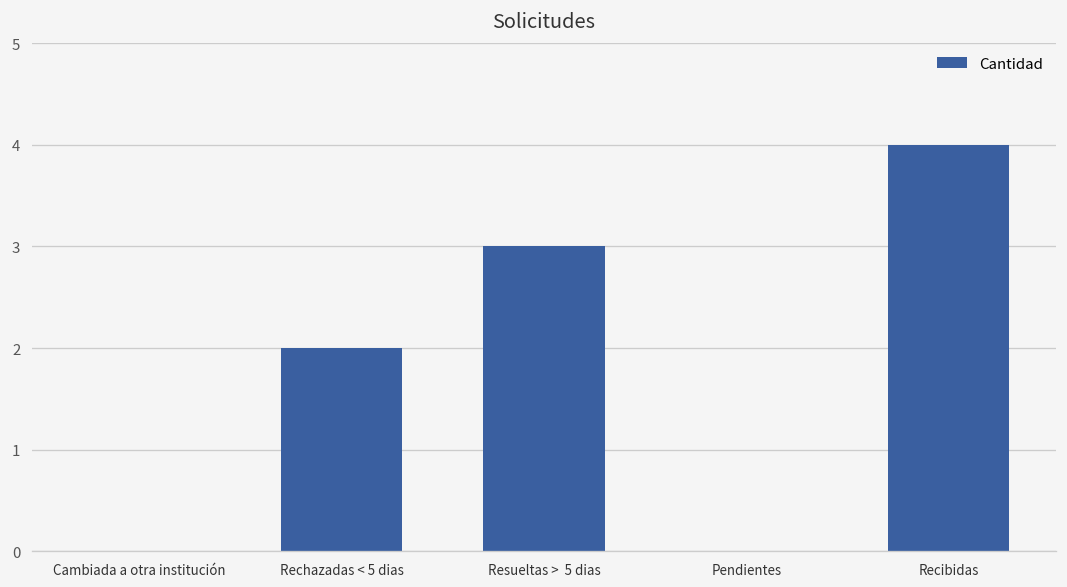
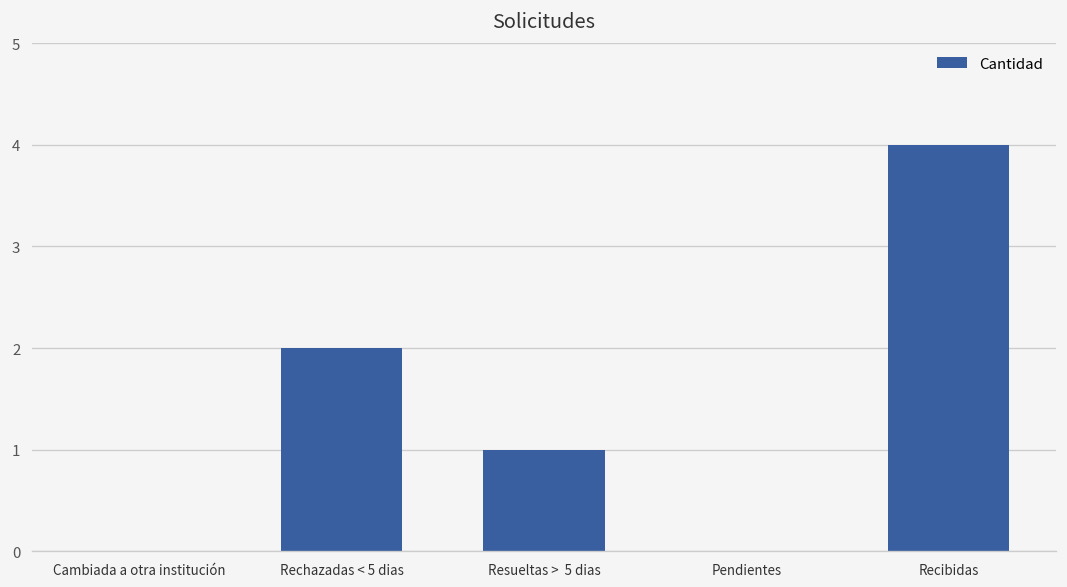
Resueltas > 5 dias: 3 -> 1
